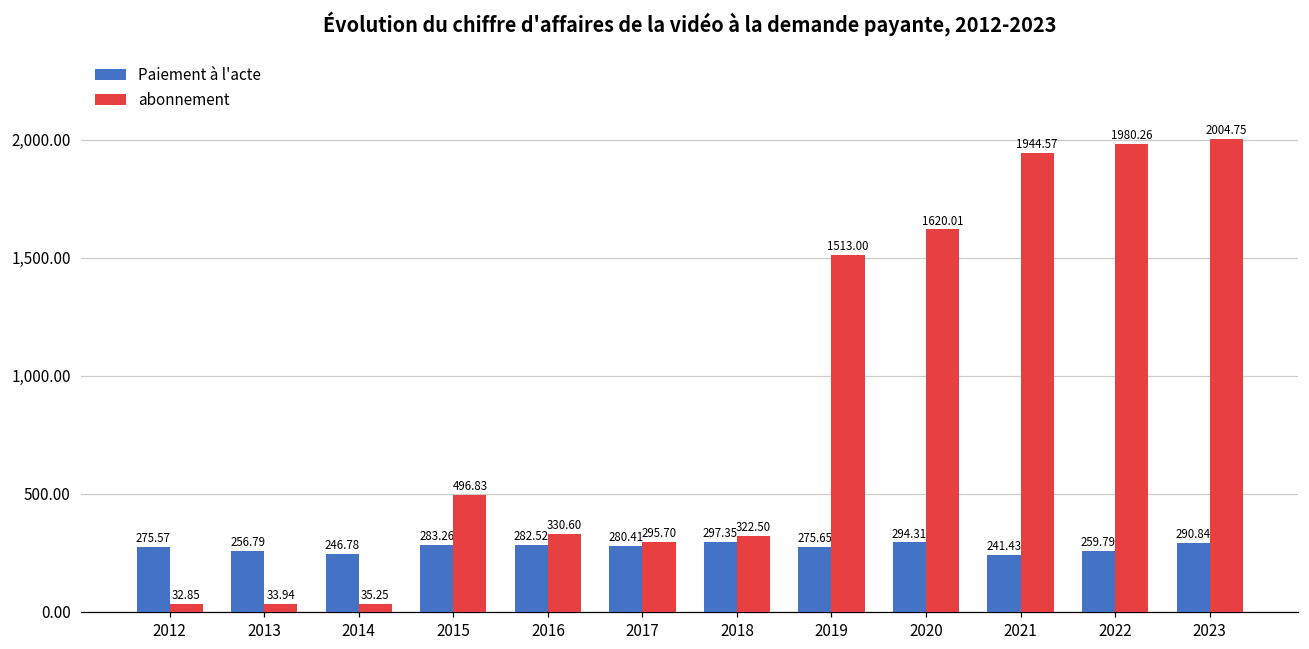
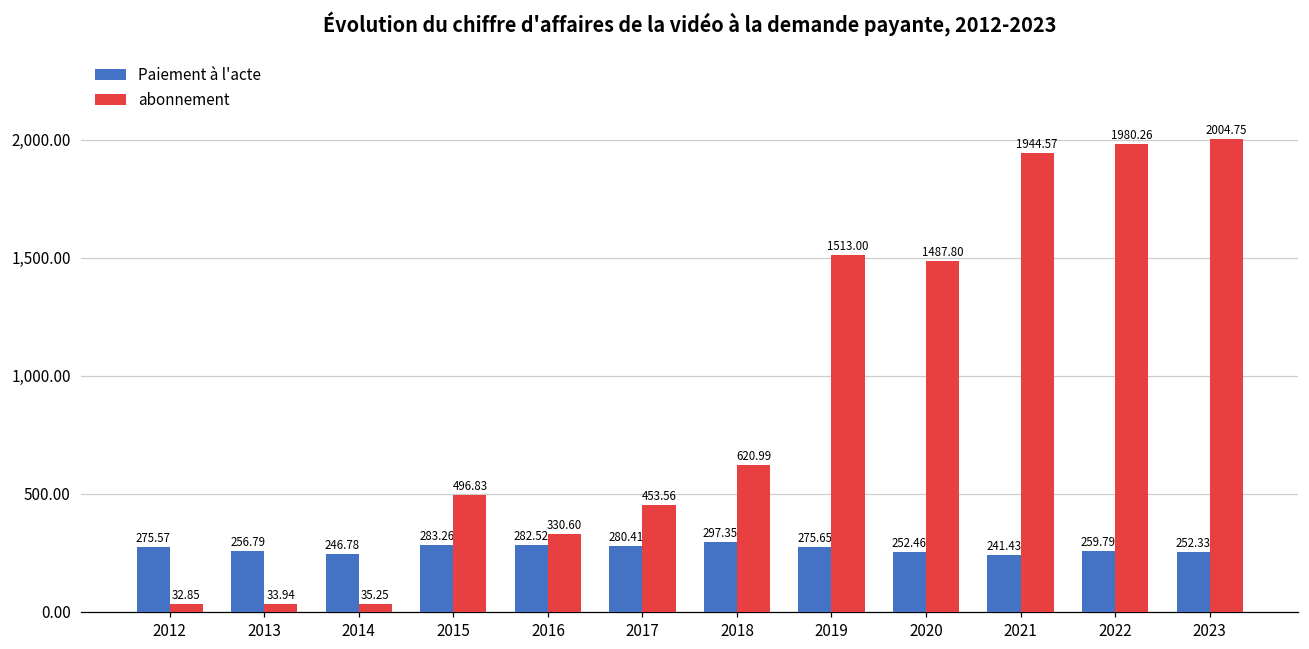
abonnement, 2017: 295.70 -> 453.56
abonnement, 2018: 322.50 -> 620.99
Paiement à l'acte, 2020: 294.31 -> 252.46
abonnement, 2020: 1620.01 -> 1487.80
Paiement à l'acte, 2023: 290.84 -> 252.33
